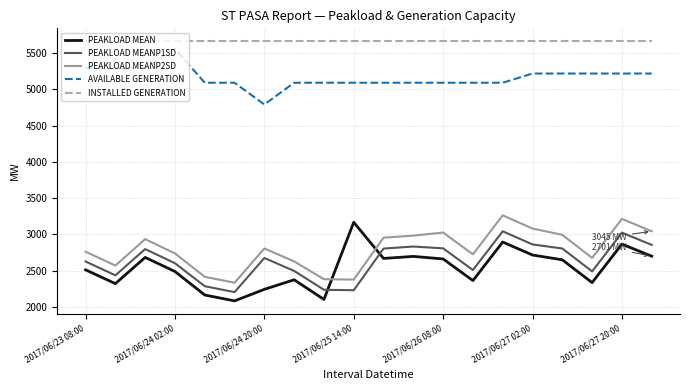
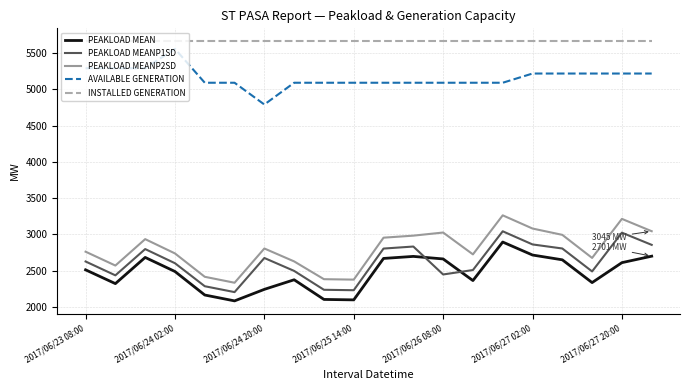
PEAKLOAD MEAN, 2017/06/25 14:00: 3200 -> 2100
PEAKLOAD MEANP1SD, 2017/06/26 08:00: 2800 -> 2400
PEAKLOAD MEAN, 2017/06/27 20:00: 2900 -> 2600
